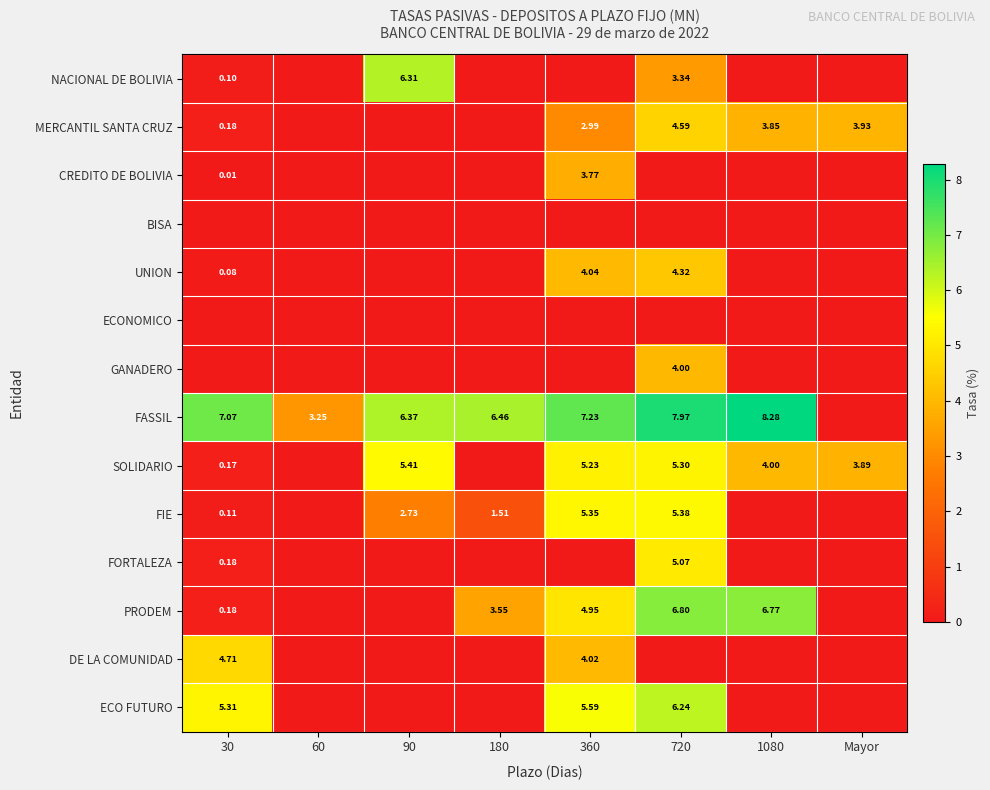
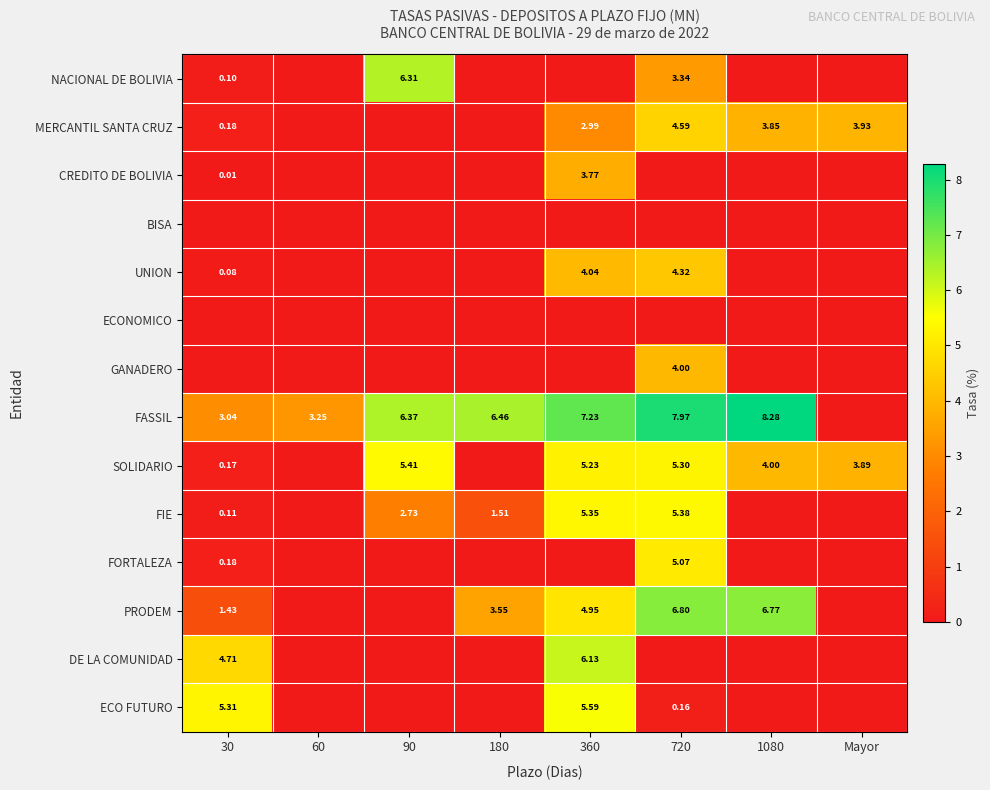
FASSIL, 30: 7.07 -> 3.04
PRODEM, 30: 0.18 -> 1.43
DE LA COMUNIDAD, 360: 4.02 -> 6.13
ECO FUTURO, 720: 6.24 -> 0.16
